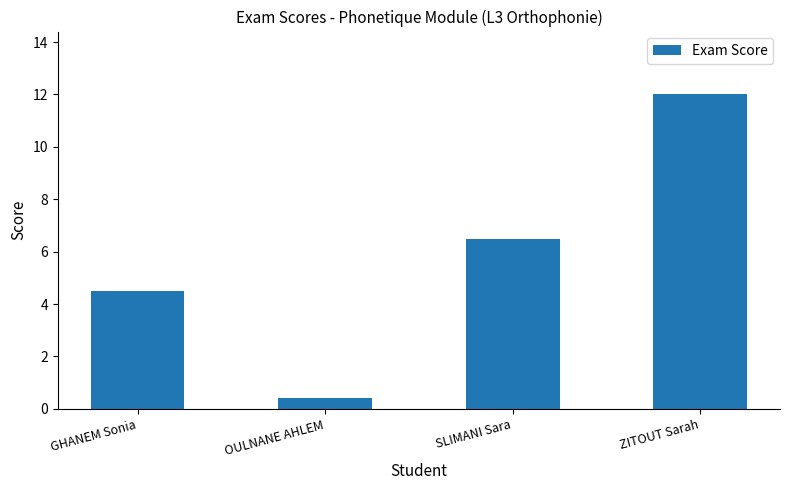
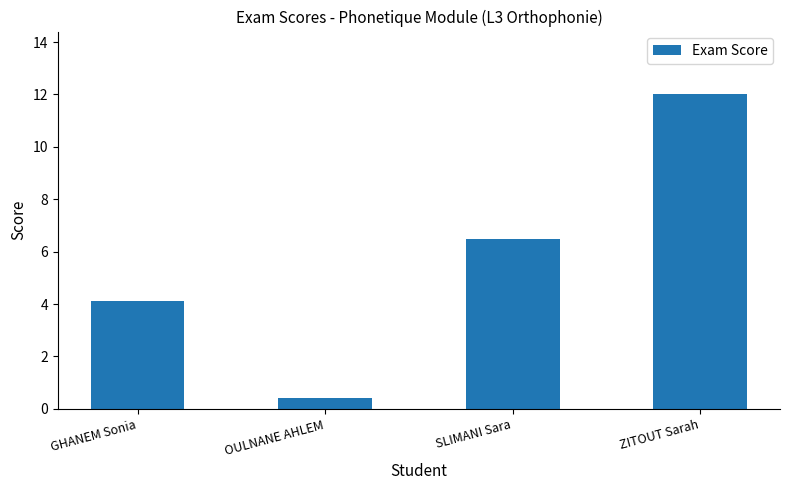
GHANEM Sonia: 4.5 -> 4.1
